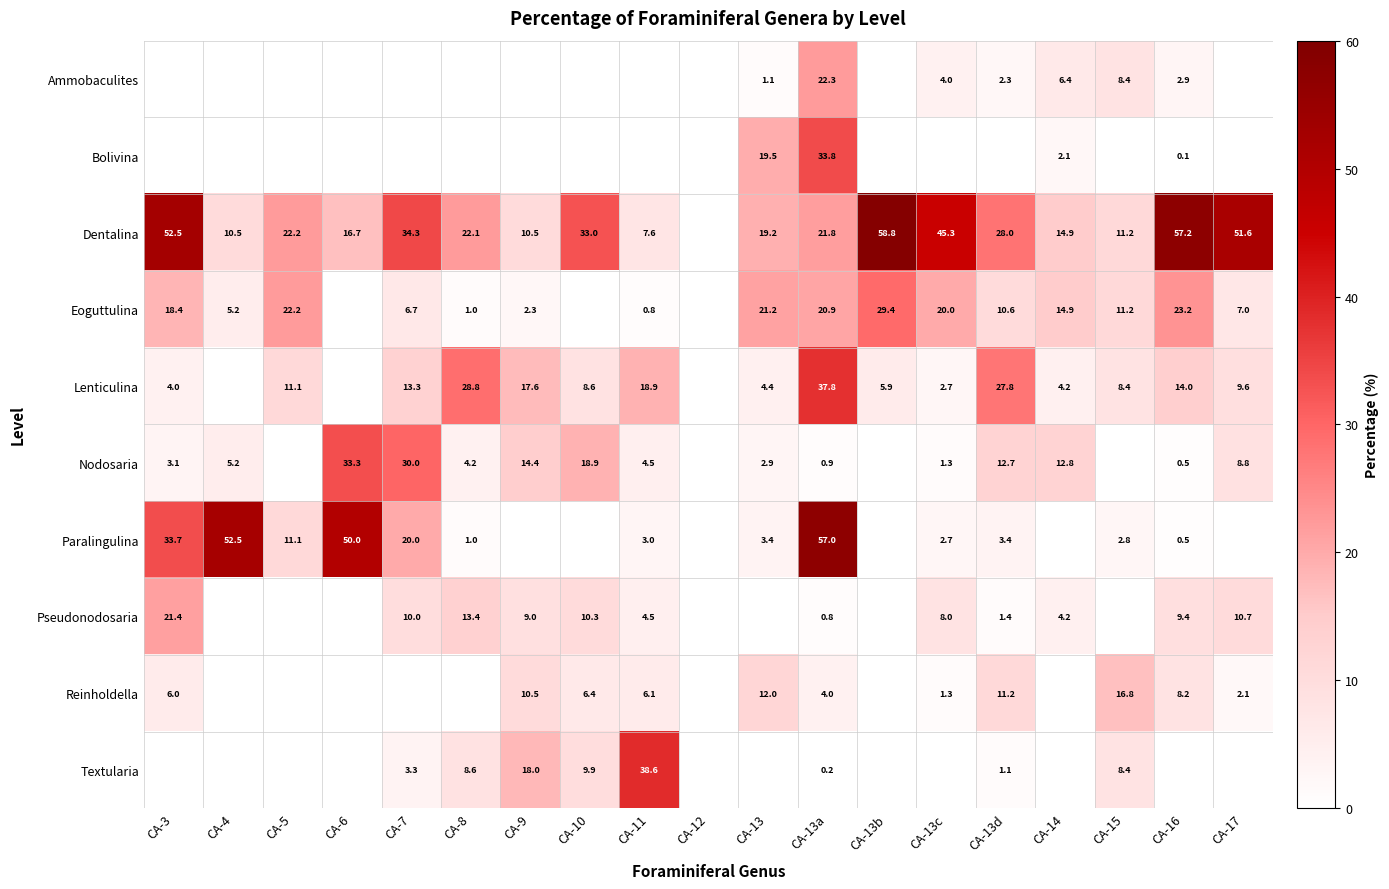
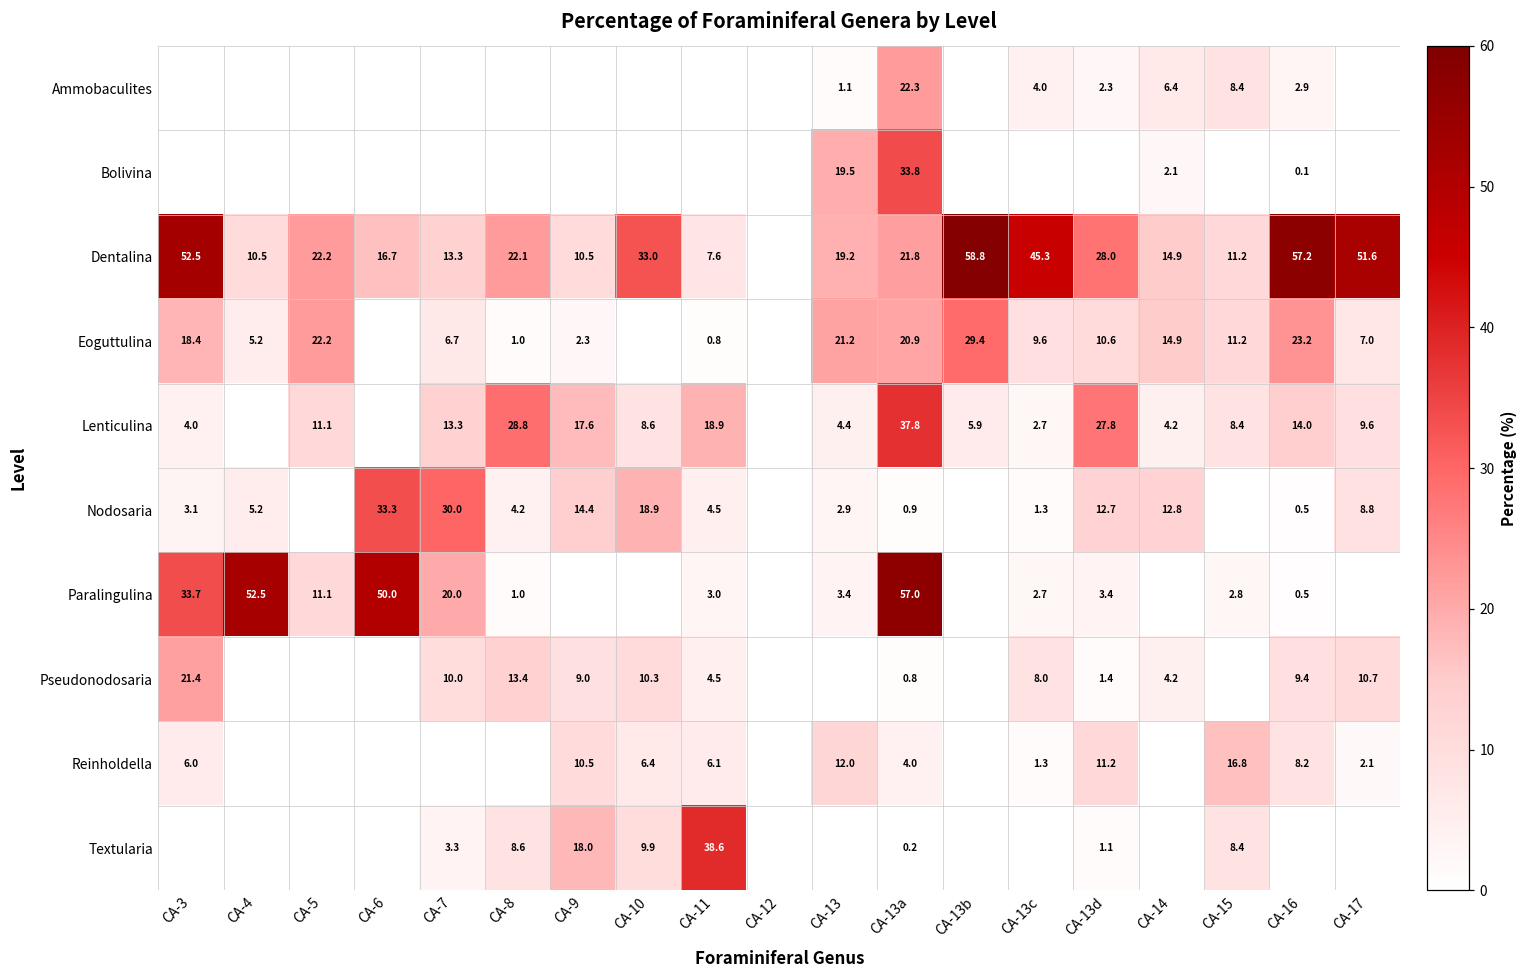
Dentalina, CA-7: 34.3 -> 13.3
Eoguttulina, CA-13c: 20.0 -> 9.6
